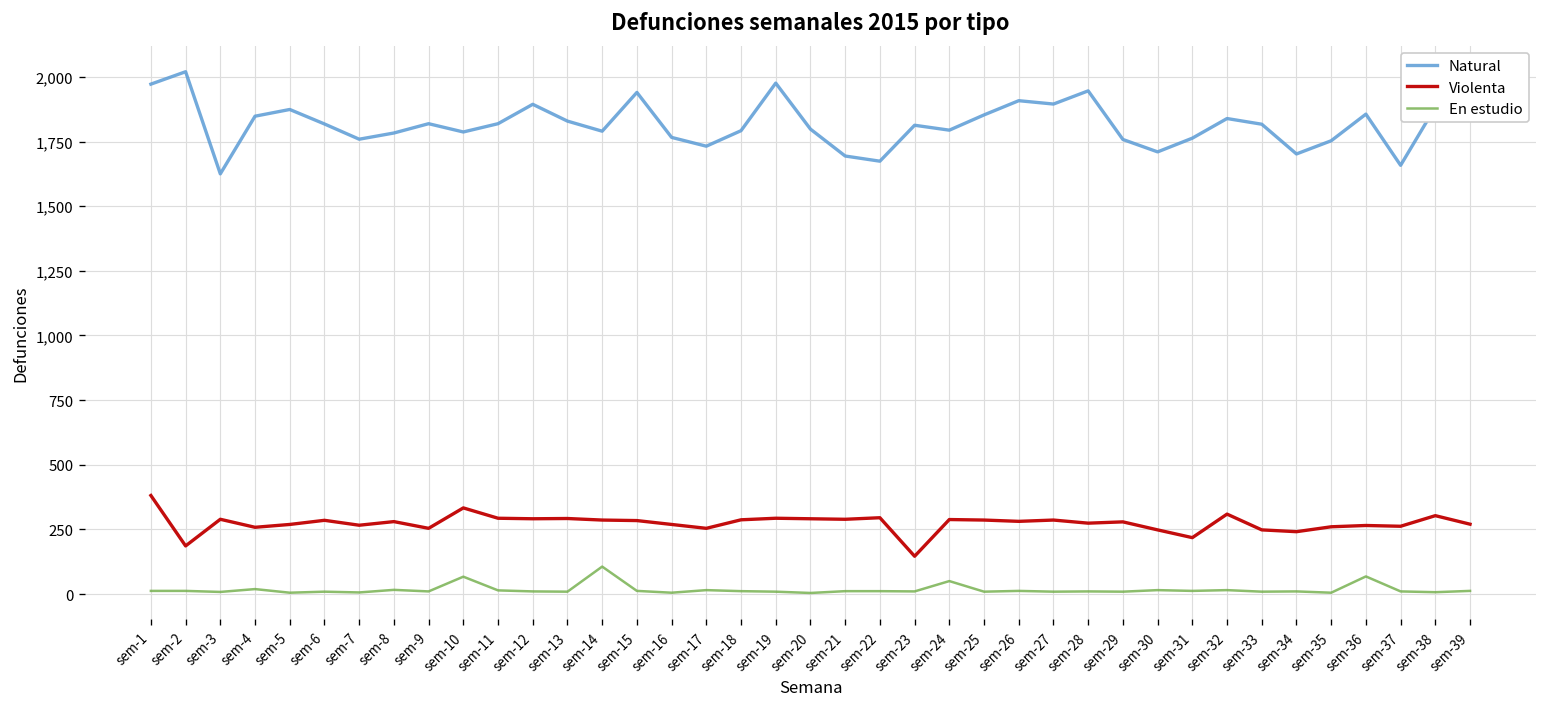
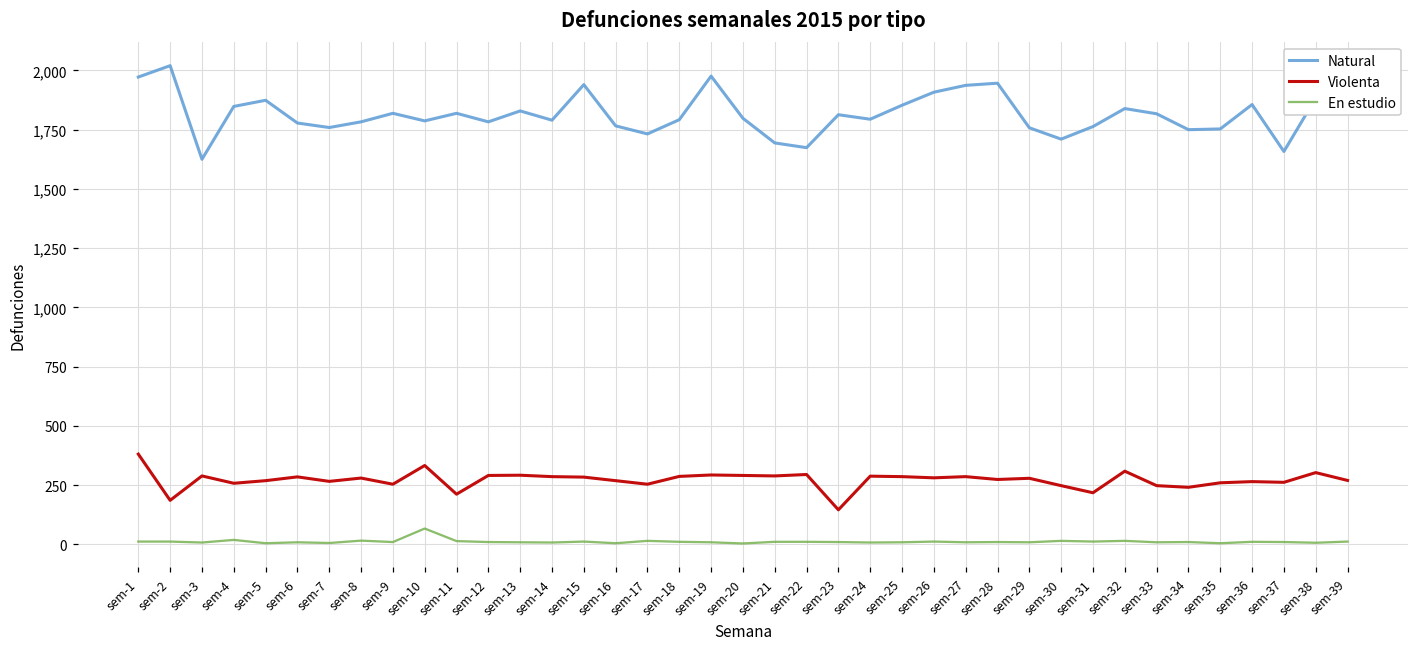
Natural, sem-6: 1,820 -> 1,780
Violenta, sem-11: 290 -> 210
Natural, sem-12: 1,890 -> 1,780
En estudio, sem-14: 110 -> 10
En estudio, sem-24: 50 -> 10
Natural, sem-27: 1,900 -> 1,940
Natural, sem-34: 1,700 -> 1,750
En estudio, sem-36: 70 -> 10
